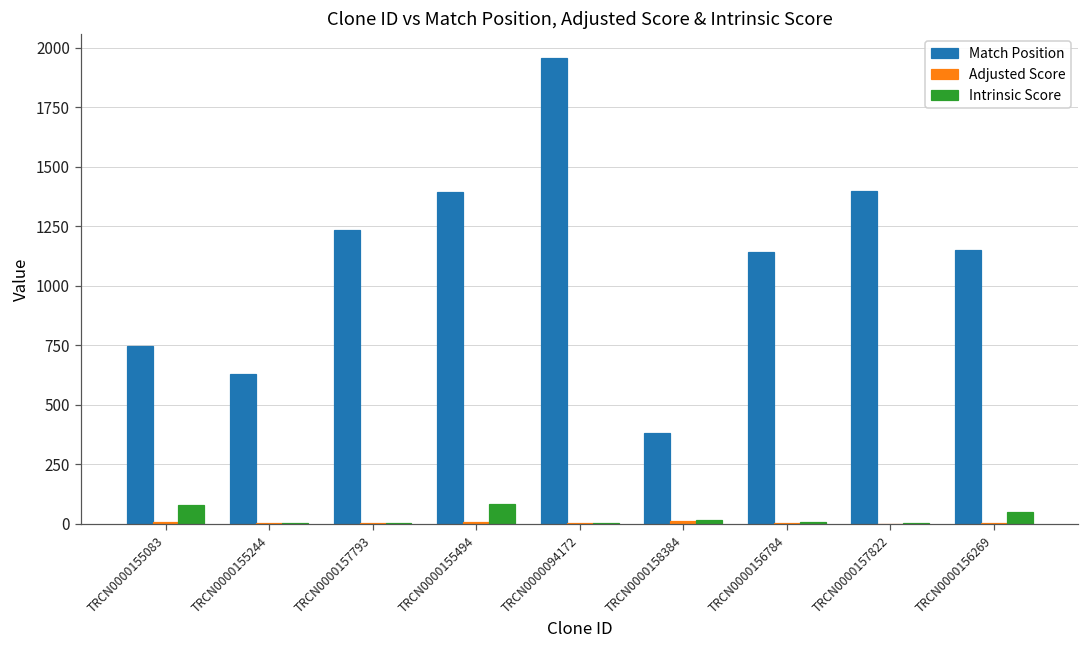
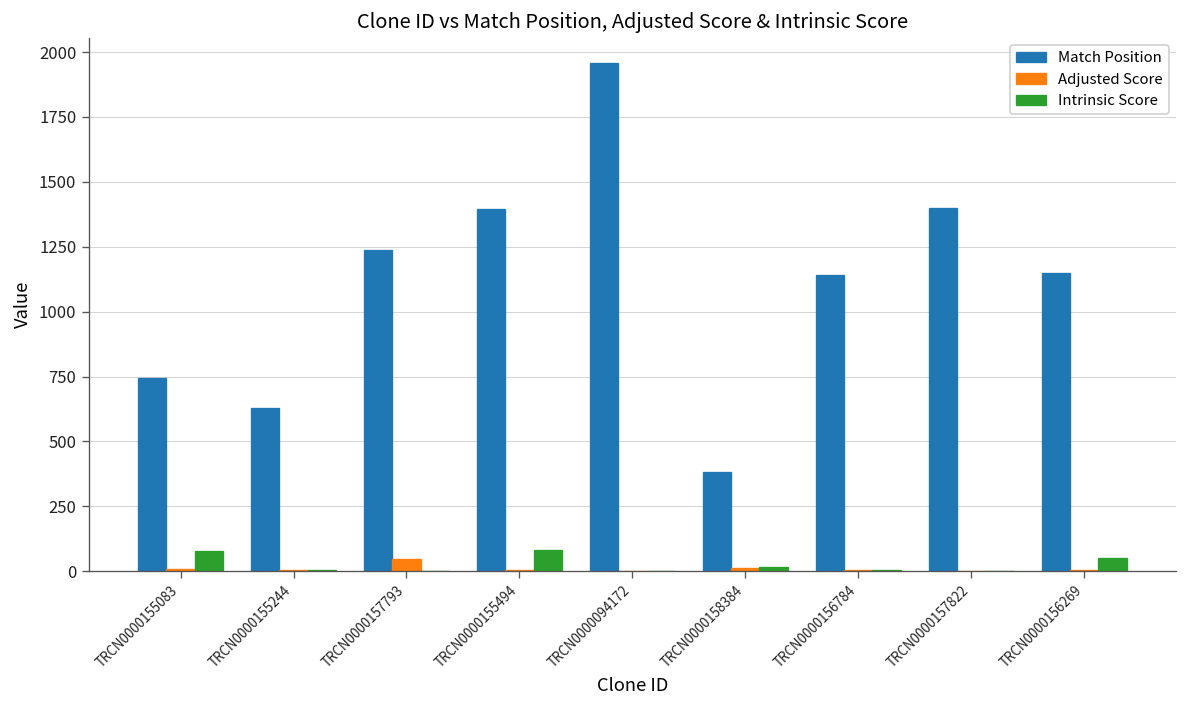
Adjusted Score, TRCN0000157793: 0 -> 50
